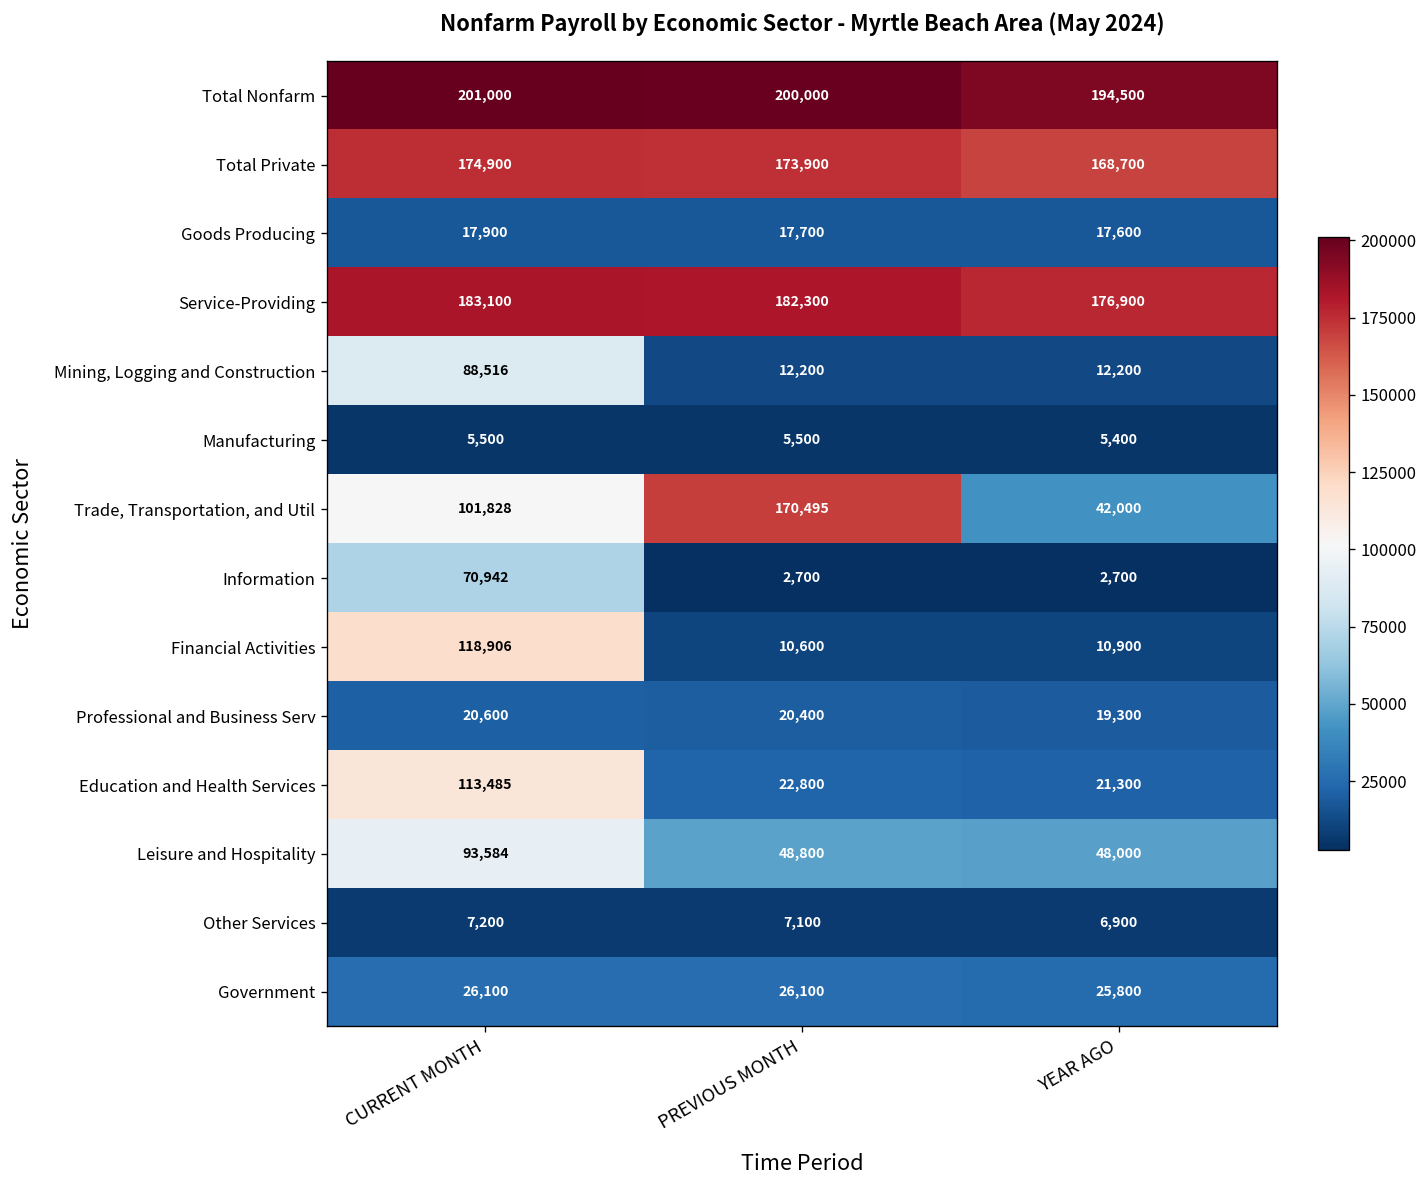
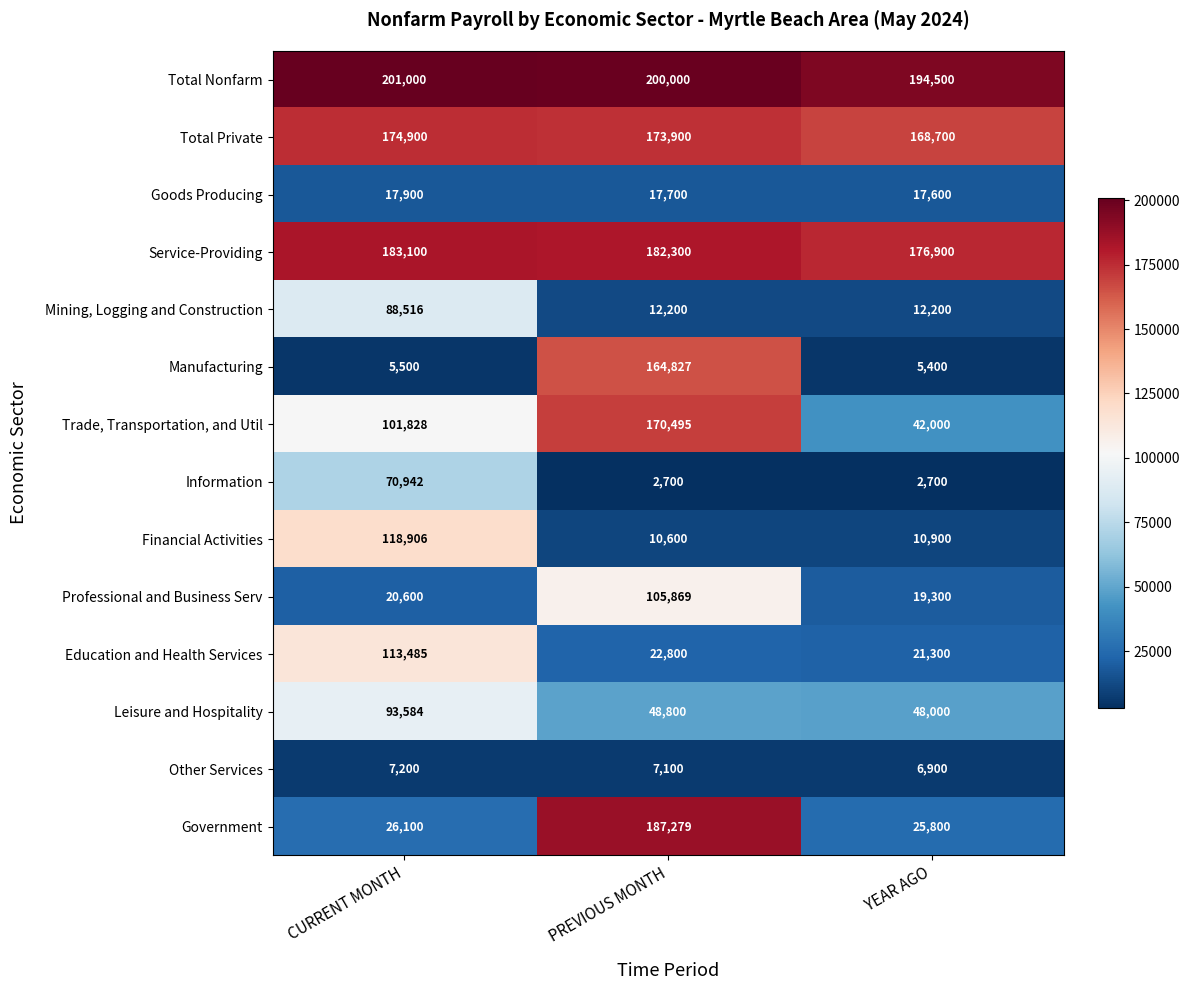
Manufacturing, PREVIOUS MONTH: 5,500 -> 164,827
Professional and Business Serv, PREVIOUS MONTH: 20,400 -> 105,869
Government, PREVIOUS MONTH: 26,100 -> 187,279
